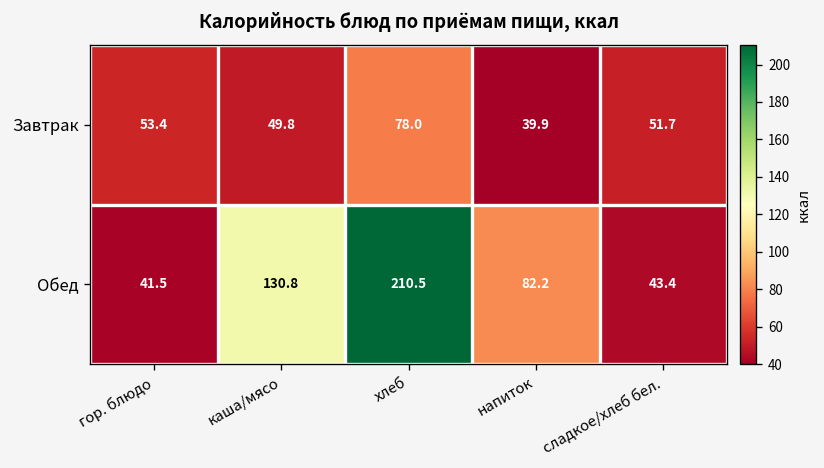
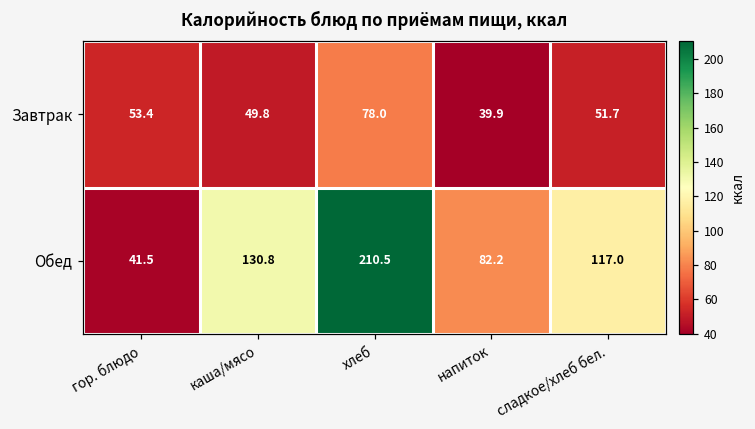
Обед, сладкое/хлеб бел.: 43.4 -> 117.0
